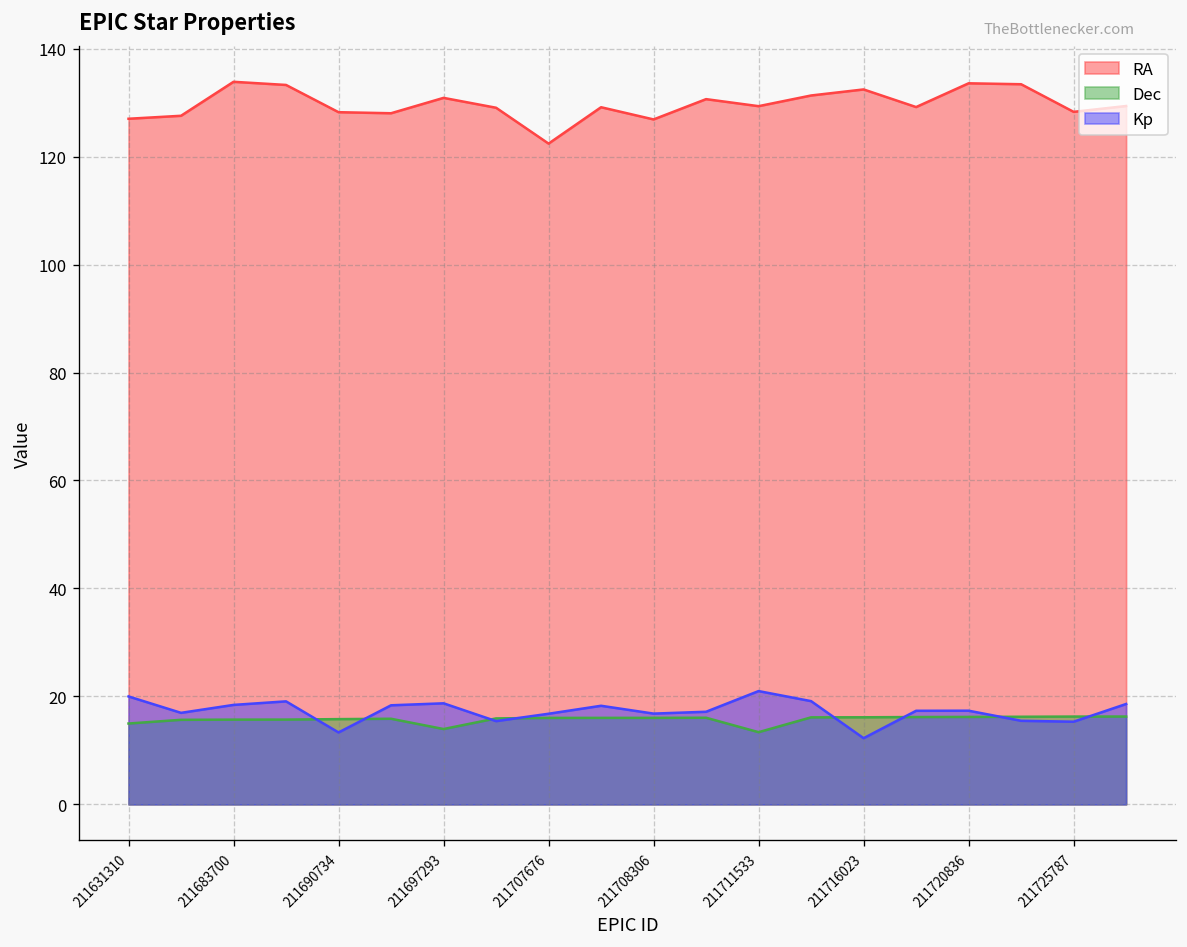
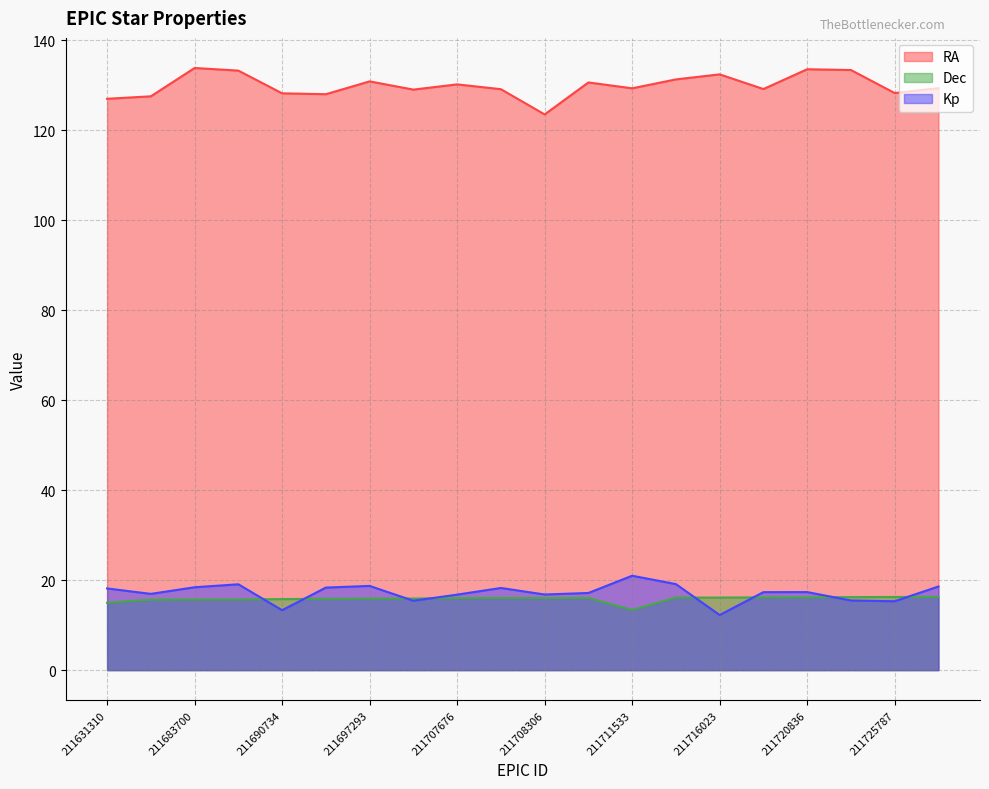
Kp, 211631310: 20 -> 18
Dec, 211697293: 14 -> 16
RA, 211707676: 122 -> 130
RA, 211708306: 127 -> 124
